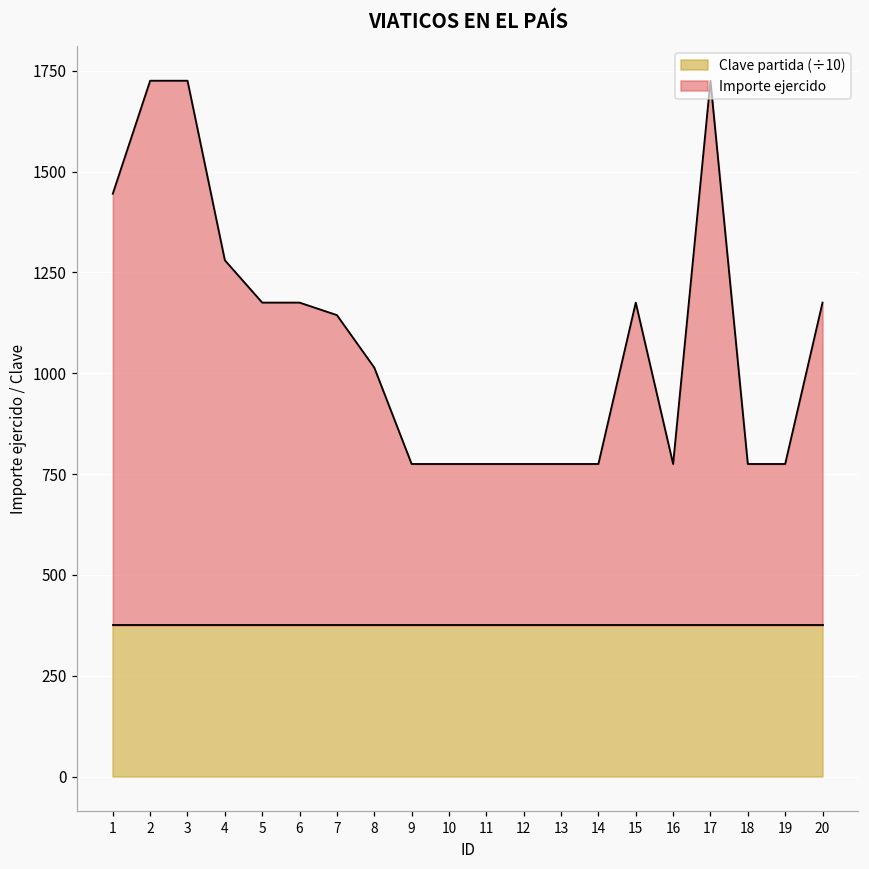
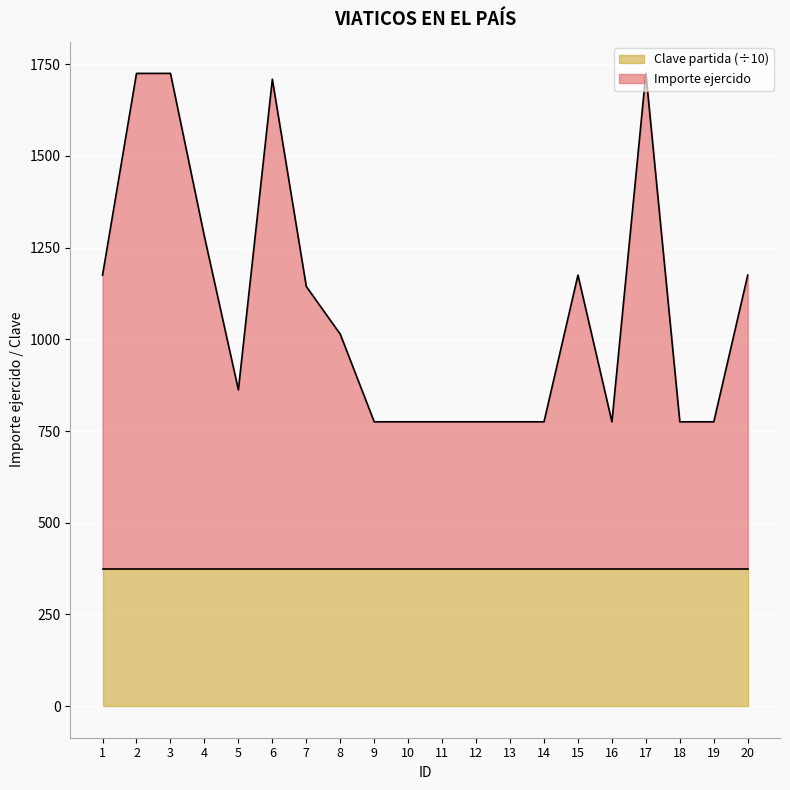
Importe ejercido, 1: 1450 -> 1180
Importe ejercido, 5: 1180 -> 860
Importe ejercido, 6: 1180 -> 1710
